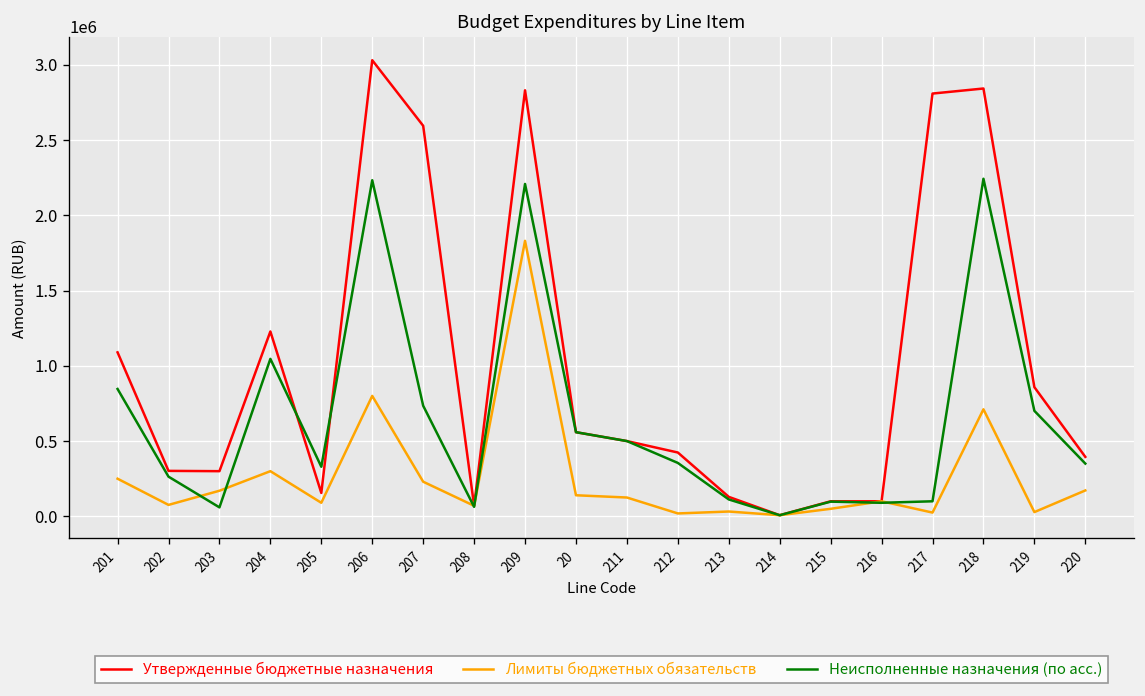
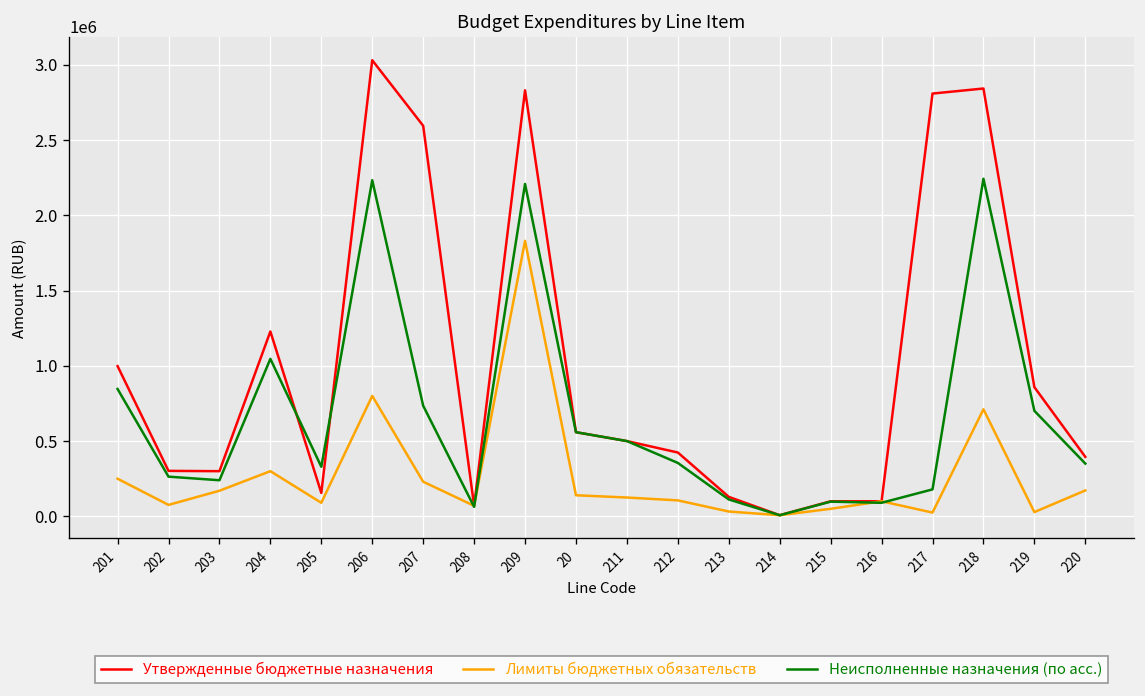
Утвержденные бюджетные назначения, 201: 1090000 -> 1000000
Неисполненные назначения (по асс.), 203: 60000 -> 240000
Лимиты бюджетных обязательств, 212: 20000 -> 110000
Неисполненные назначения (по асс.), 217: 100000 -> 180000
